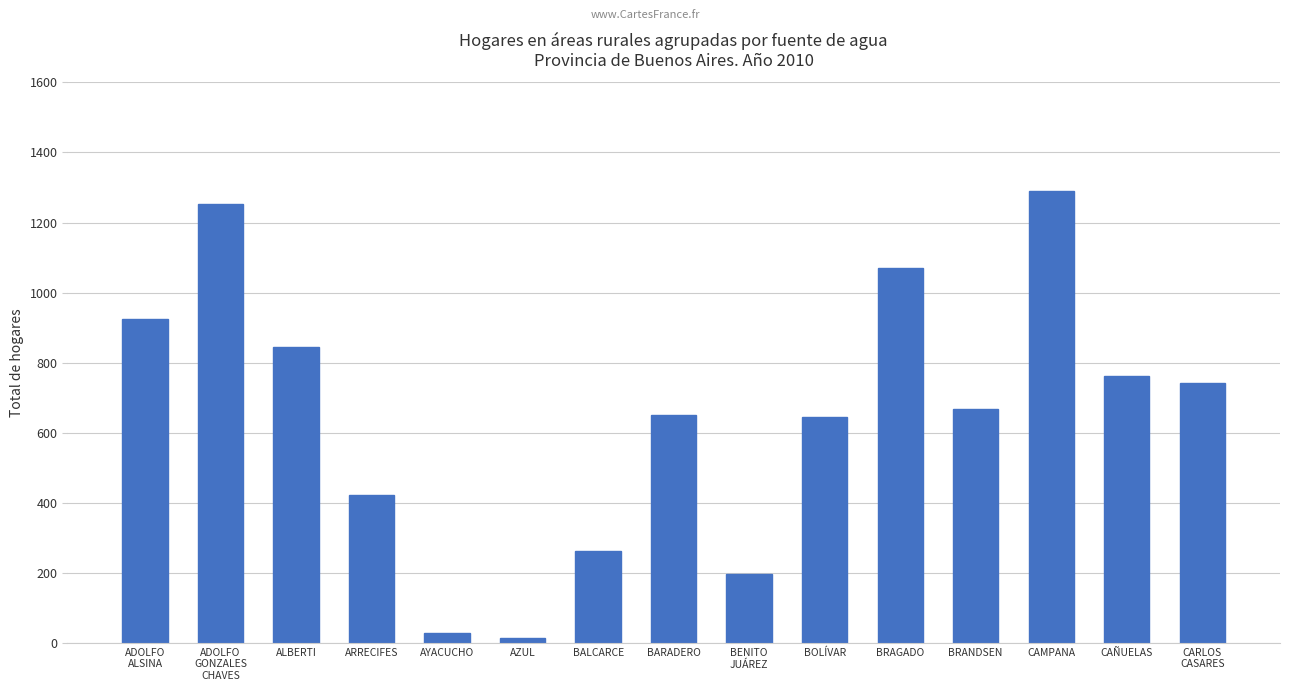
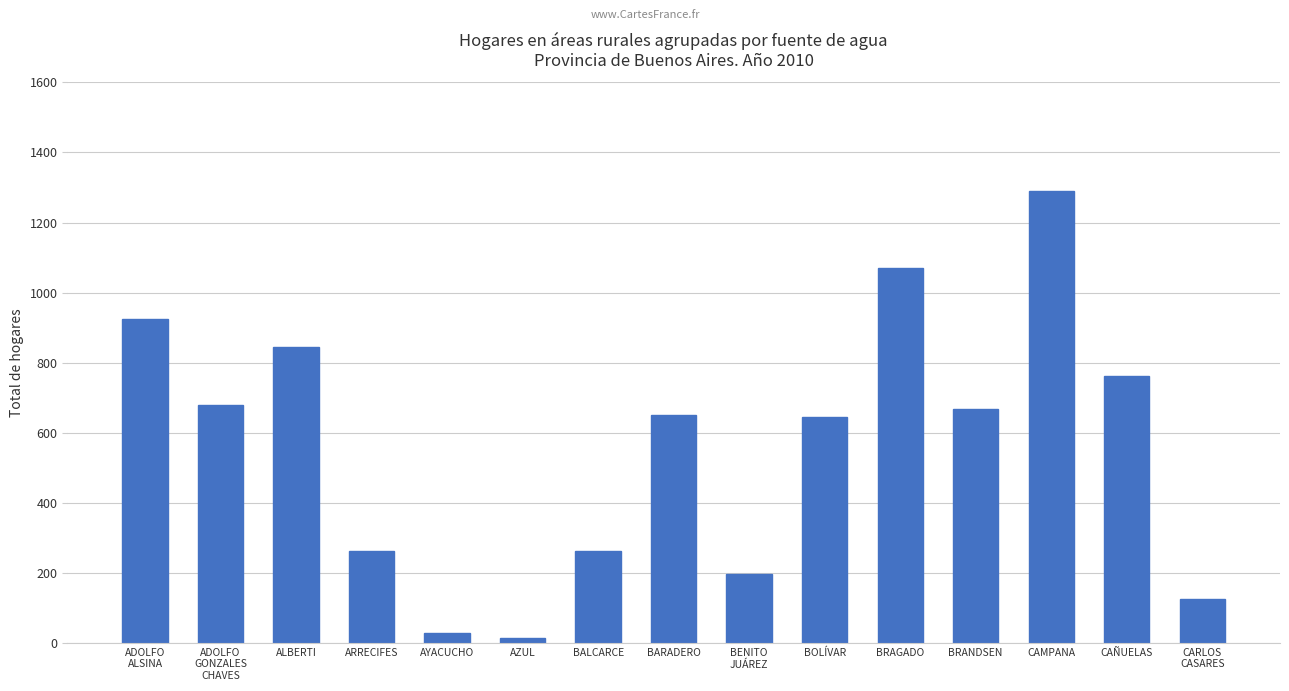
ADOLFO GONZALES CHAVES: 1250 -> 680
ARRECIFES: 420 -> 260
CARLOS CASARES: 740 -> 130
